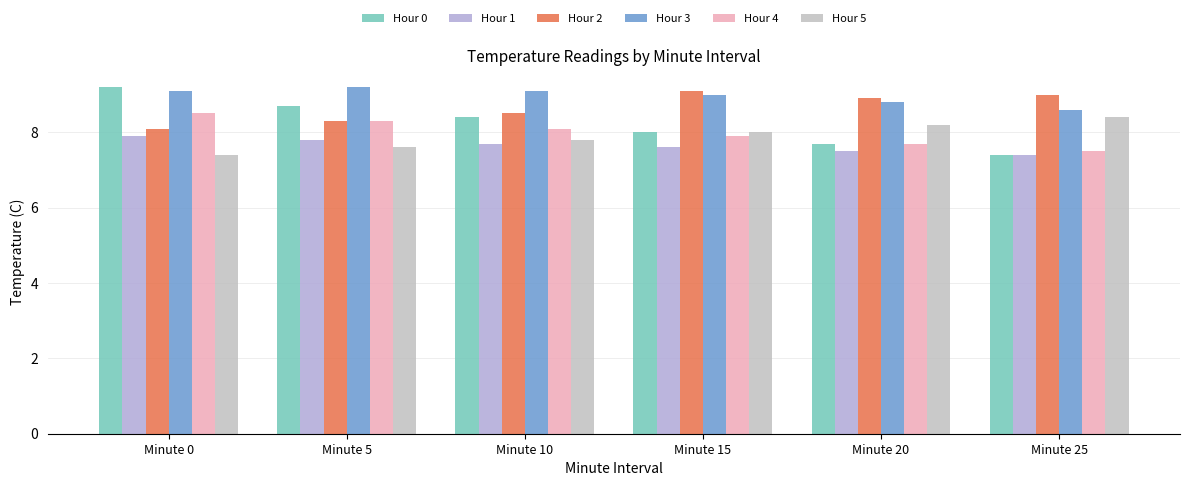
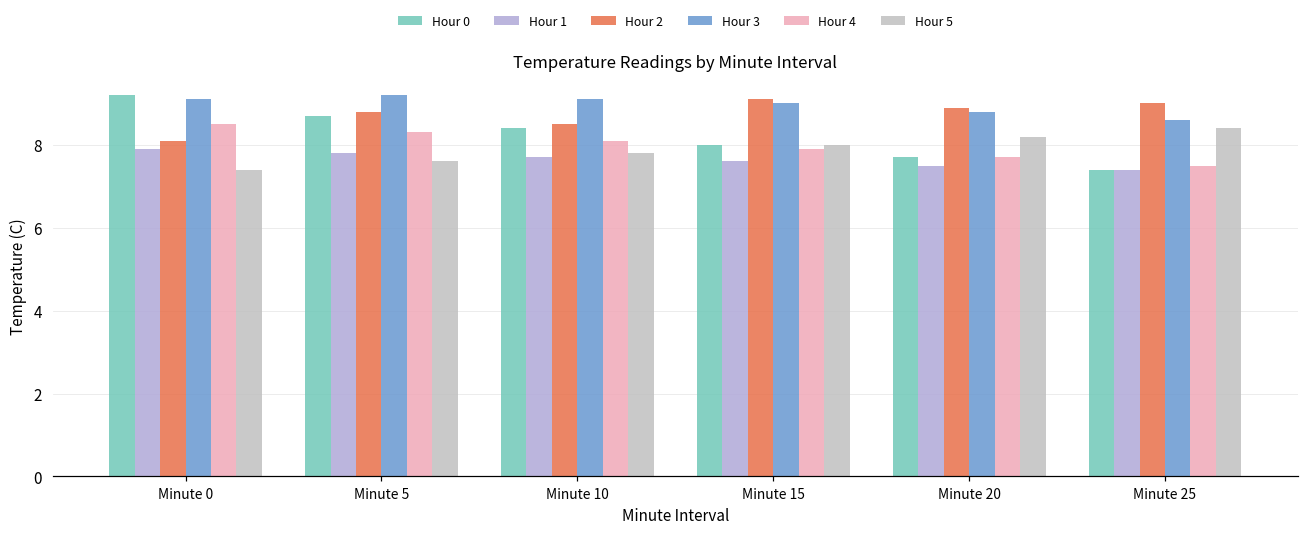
Hour 2, Minute 5: 8.3 -> 8.8
